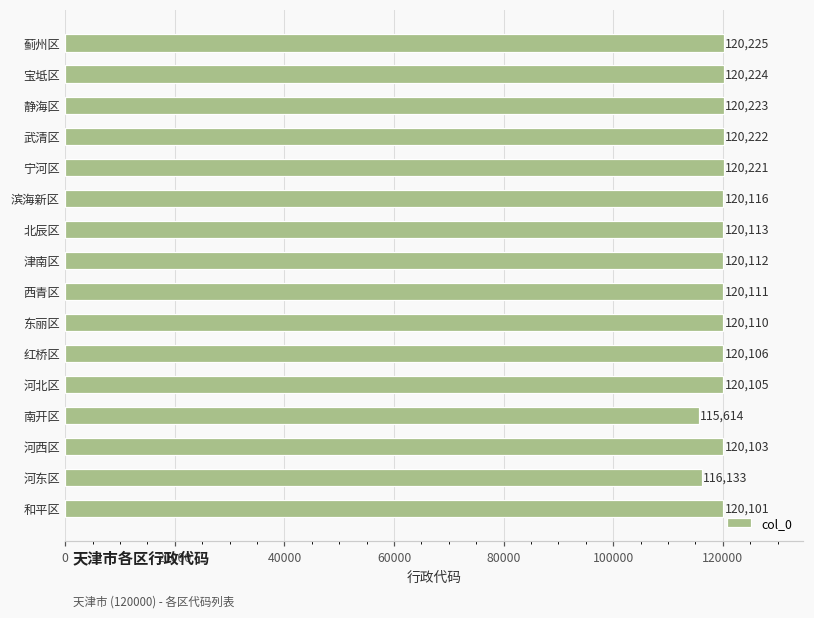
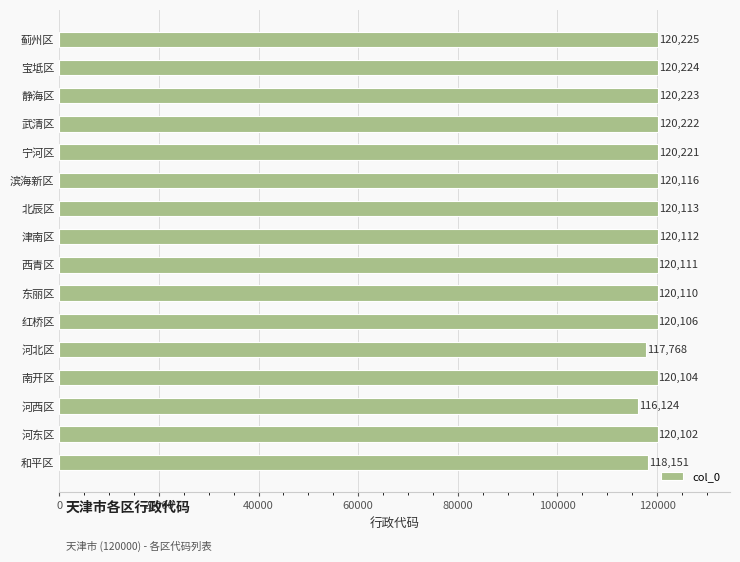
河北区: 120,105 -> 117,768
南开区: 115,614 -> 120,104
河西区: 120,103 -> 116,124
河东区: 116,133 -> 120,102
和平区: 120,101 -> 118,151
